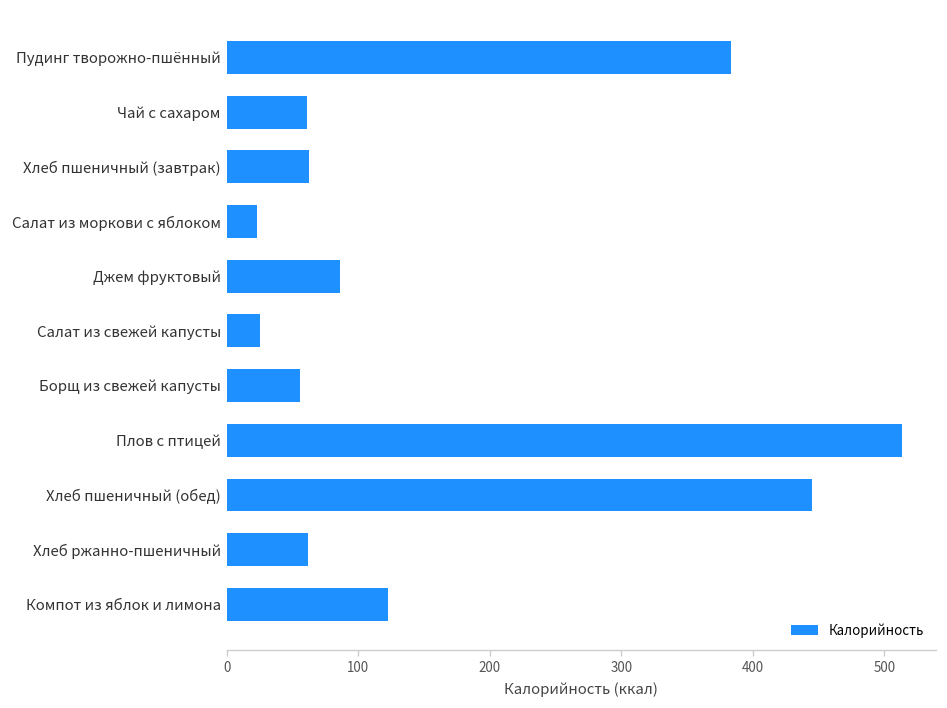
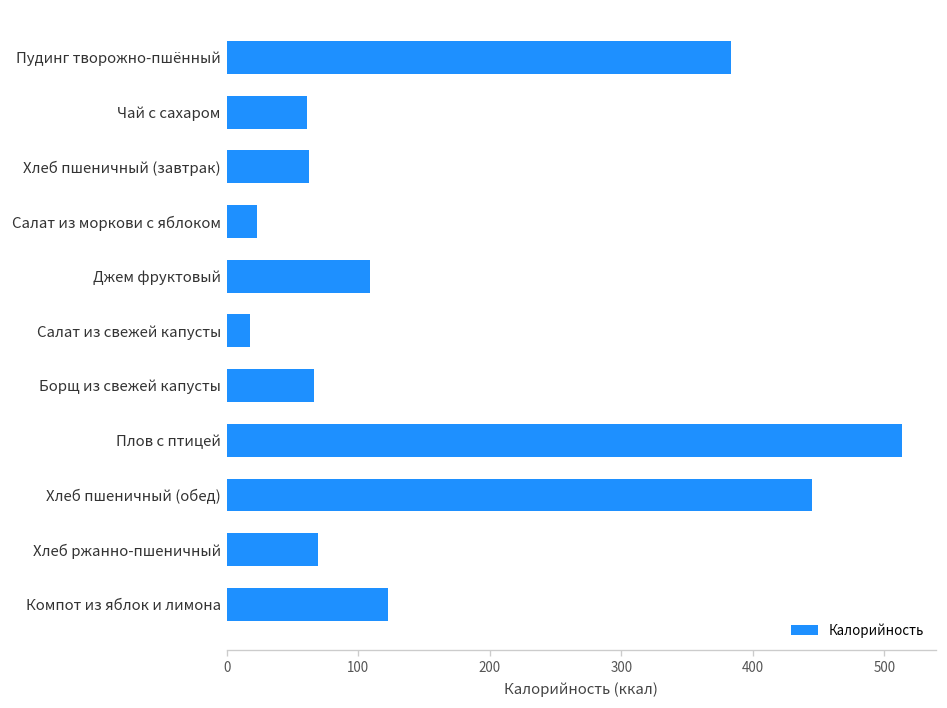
Джем фруктовый: 86 -> 109
Салат из свежей капусты: 26 -> 18
Борщ из свежей капусты: 56 -> 67
Хлеб ржанно-пшеничный: 62 -> 70
